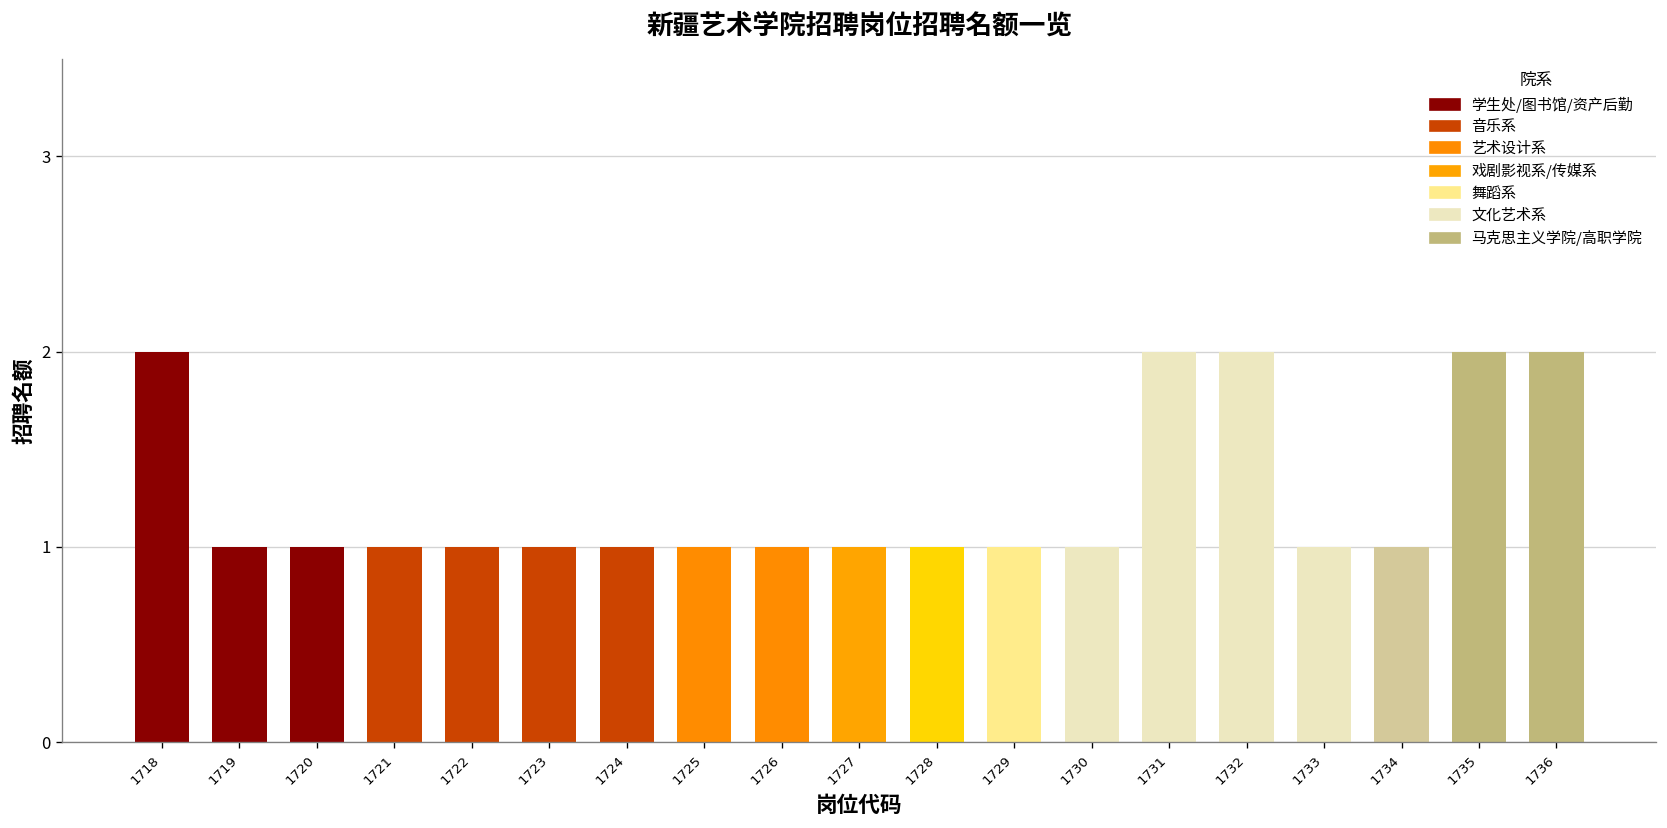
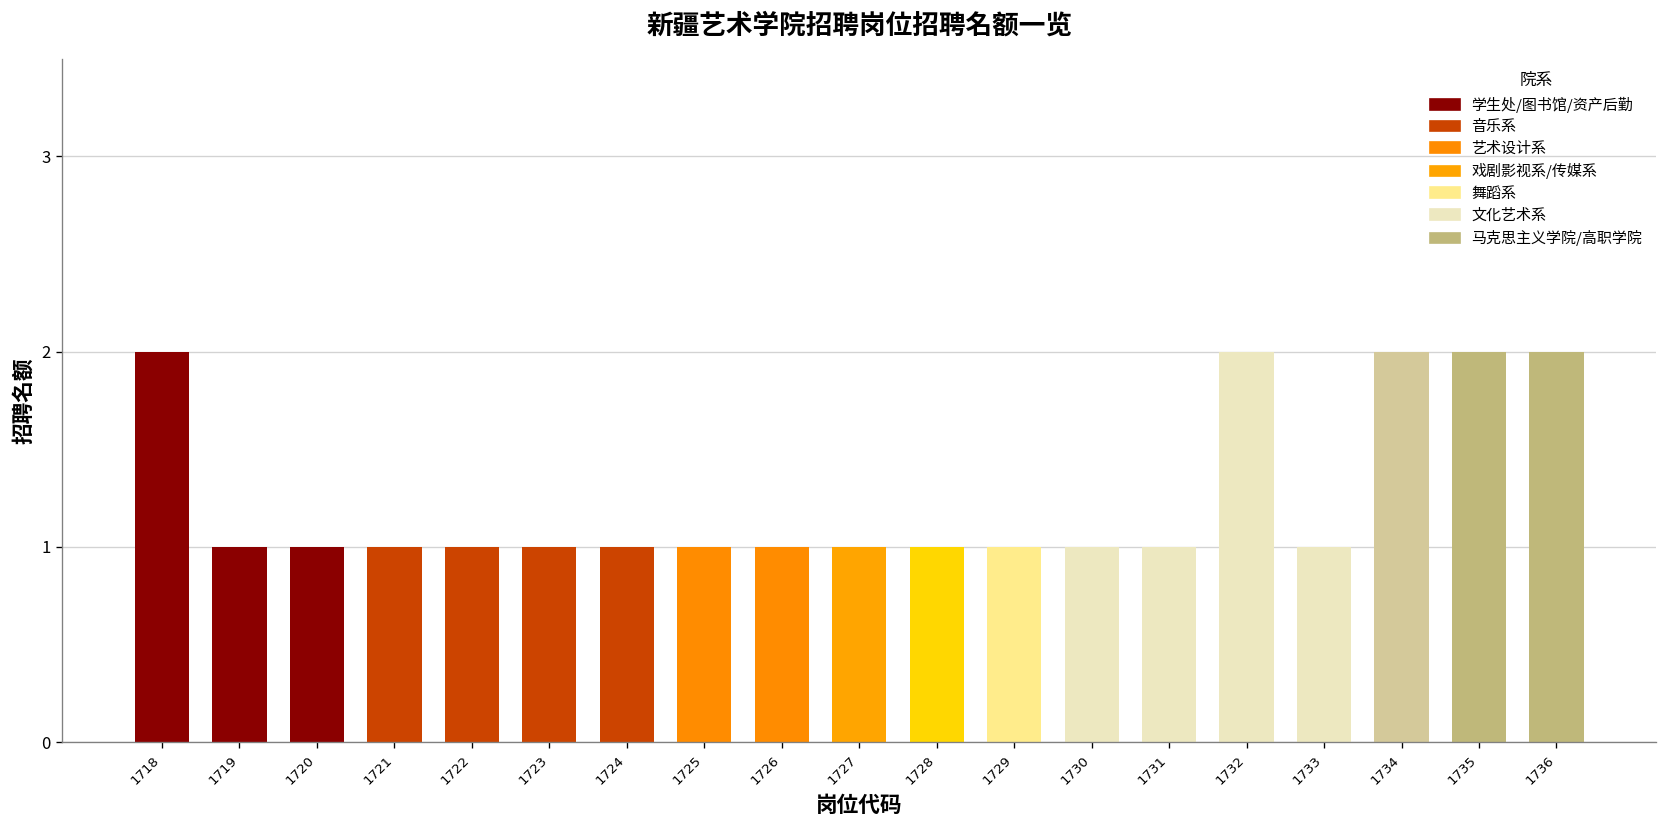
1731: 2 -> 1
1734: 1 -> 2
